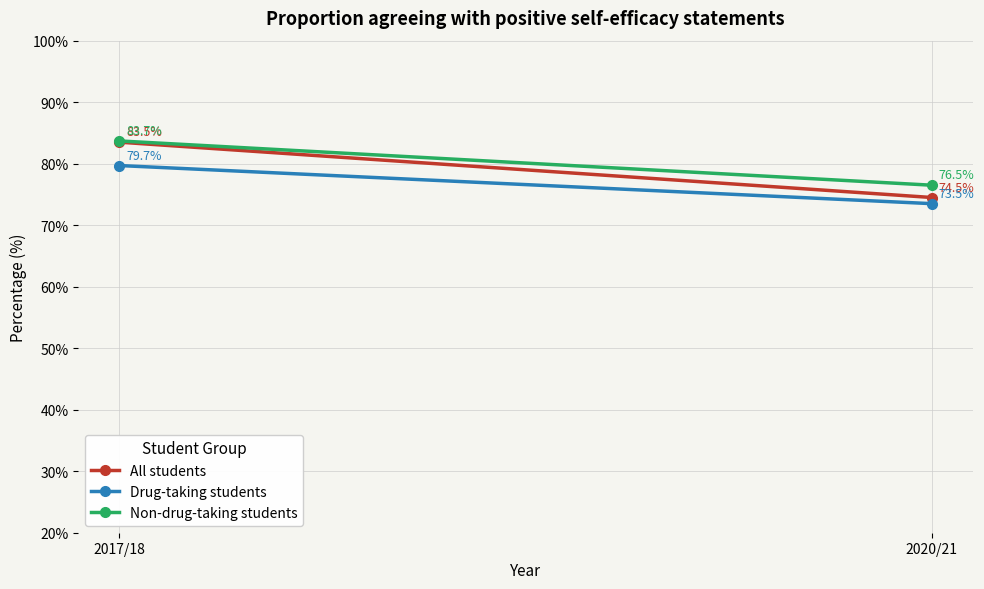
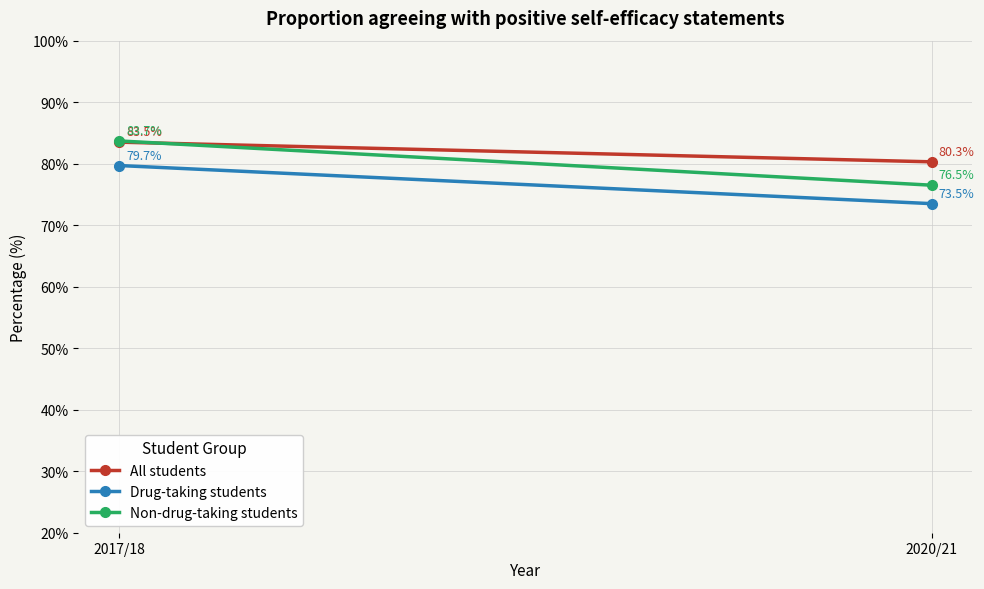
All students, 2020/21: 74.5% -> 80.3%
